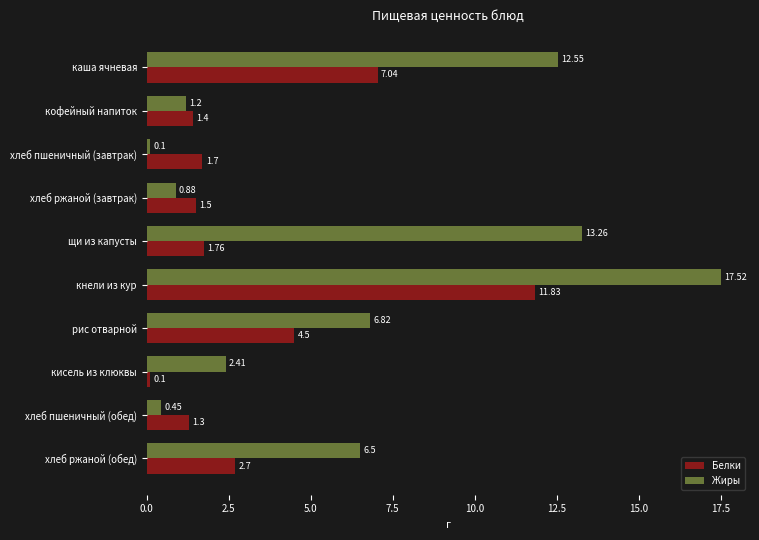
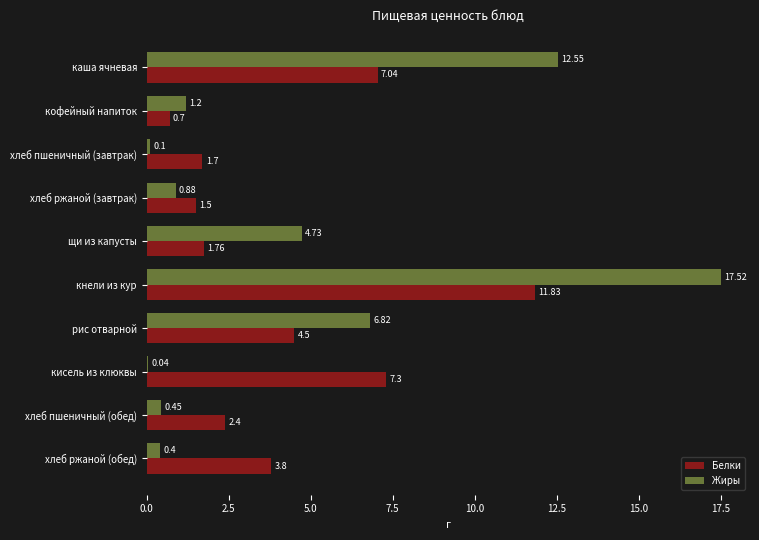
Белки, кофейный напиток: 1.4 -> 0.7
Жиры, щи из капусты: 13.26 -> 4.73
Жиры, кисель из клюквы: 2.41 -> 0.04
Белки, кисель из клюквы: 0.1 -> 7.3
Белки, хлеб пшеничный (обед): 1.3 -> 2.4
Жиры, хлеб ржаной (обед): 6.5 -> 0.4
Белки, хлеб ржаной (обед): 2.7 -> 3.8
